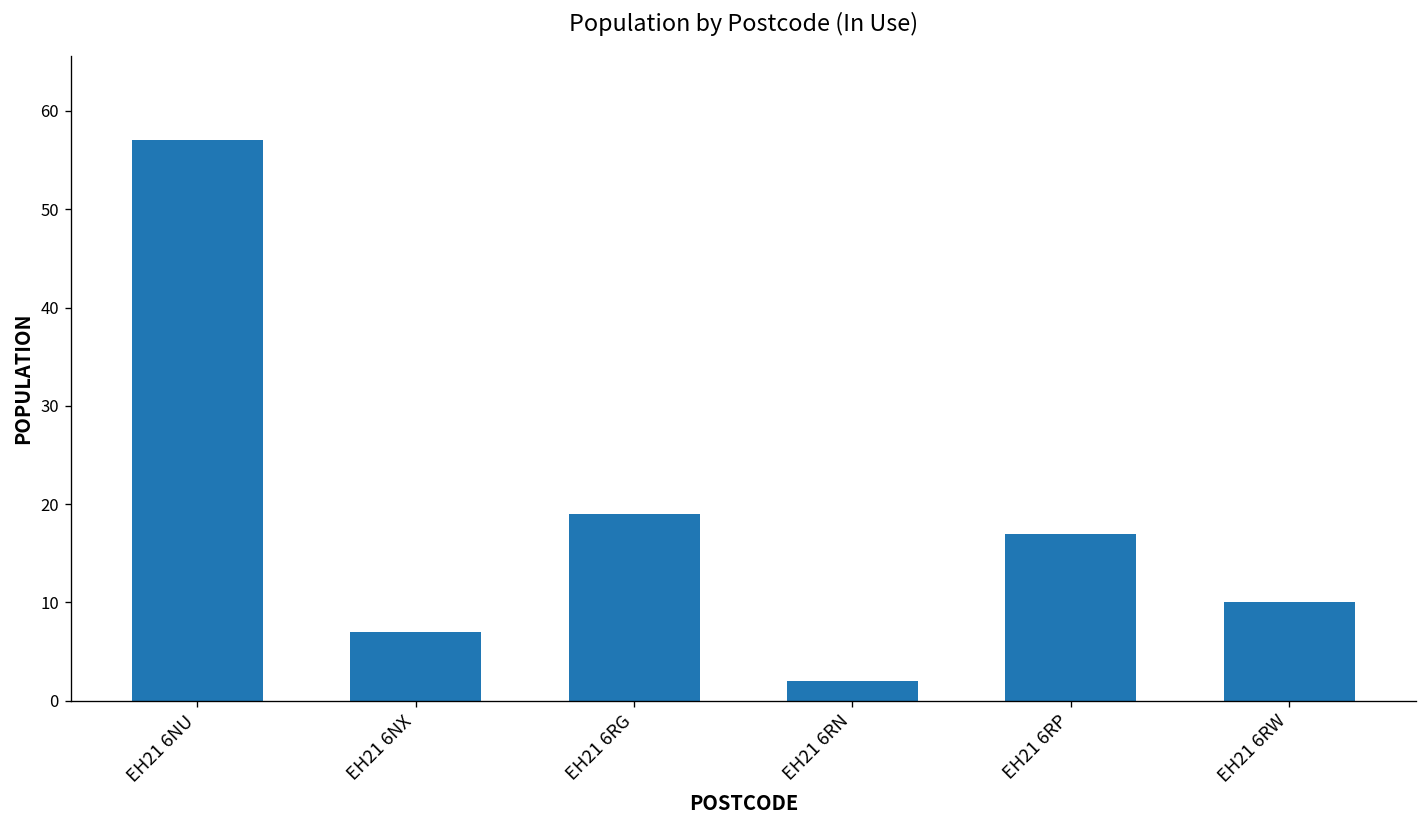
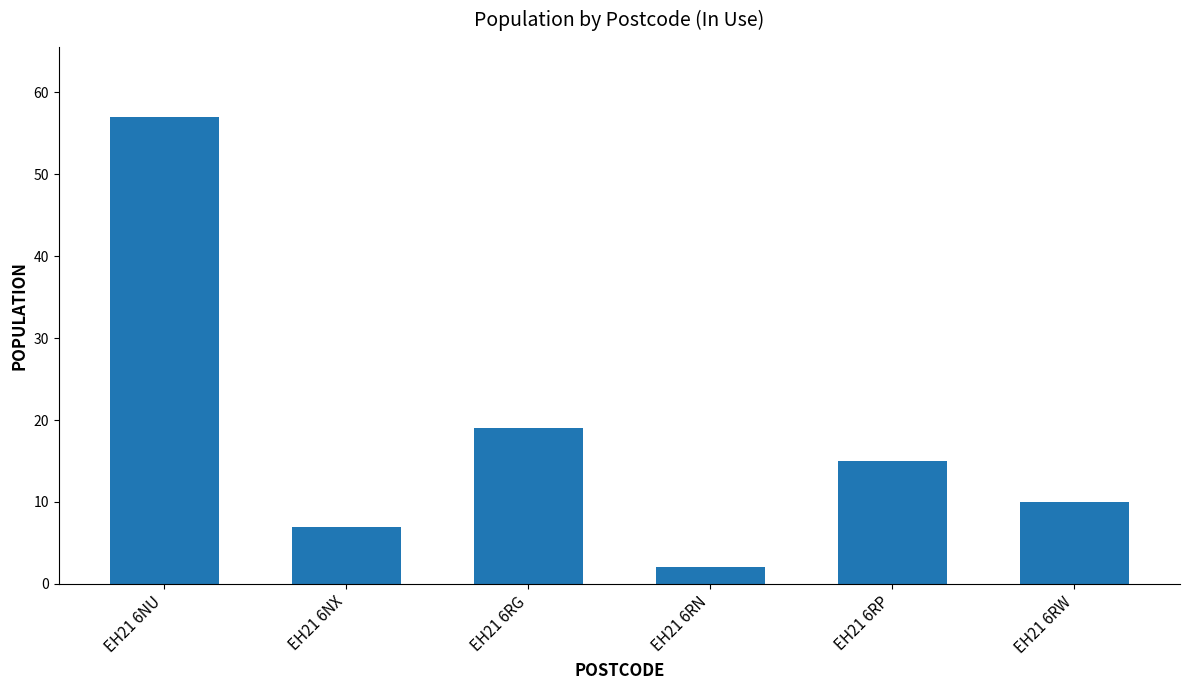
EH21 6RP: 17 -> 15
